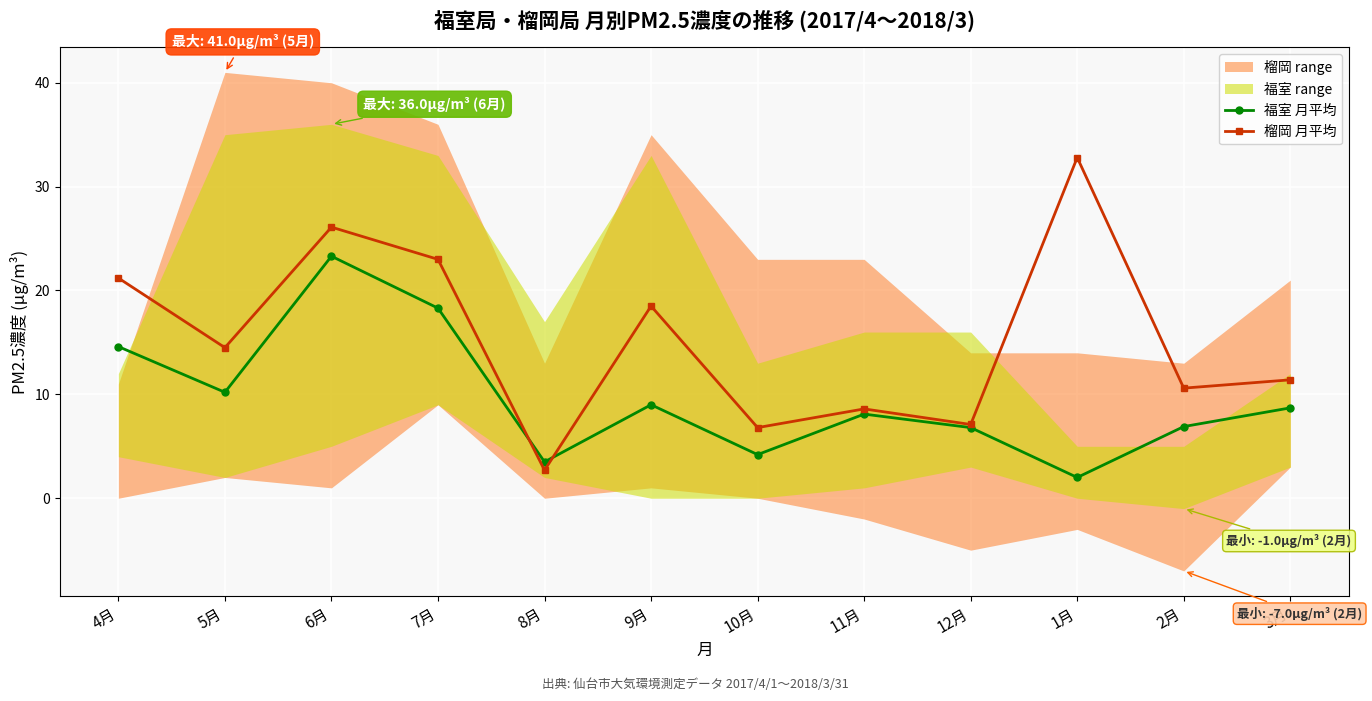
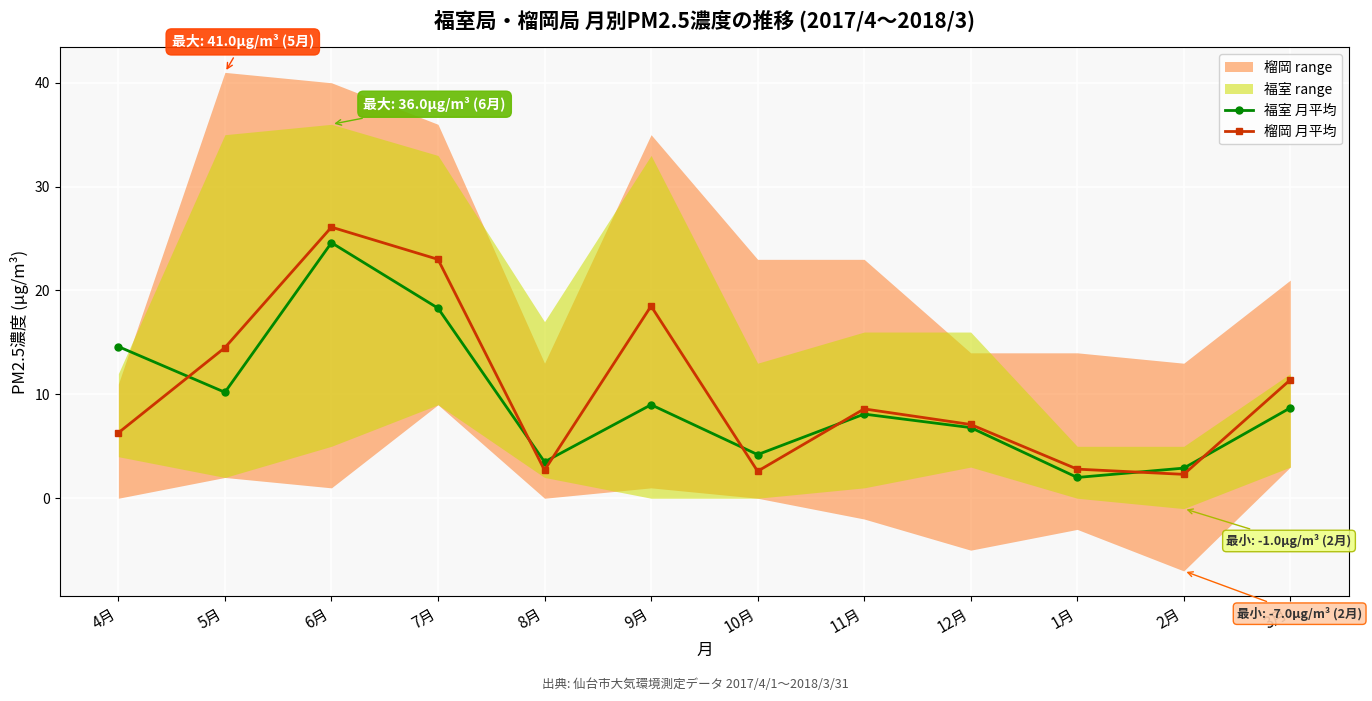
榴岡 月平均, 4月: 21.2 -> 6.3
福室 月平均, 6月: 23.3 -> 24.6
榴岡 月平均, 10月: 6.8 -> 2.6
榴岡 月平均, 1月: 32.8 -> 2.8
福室 月平均, 2月: 6.9 -> 2.9
榴岡 月平均, 2月: 10.6 -> 2.3
